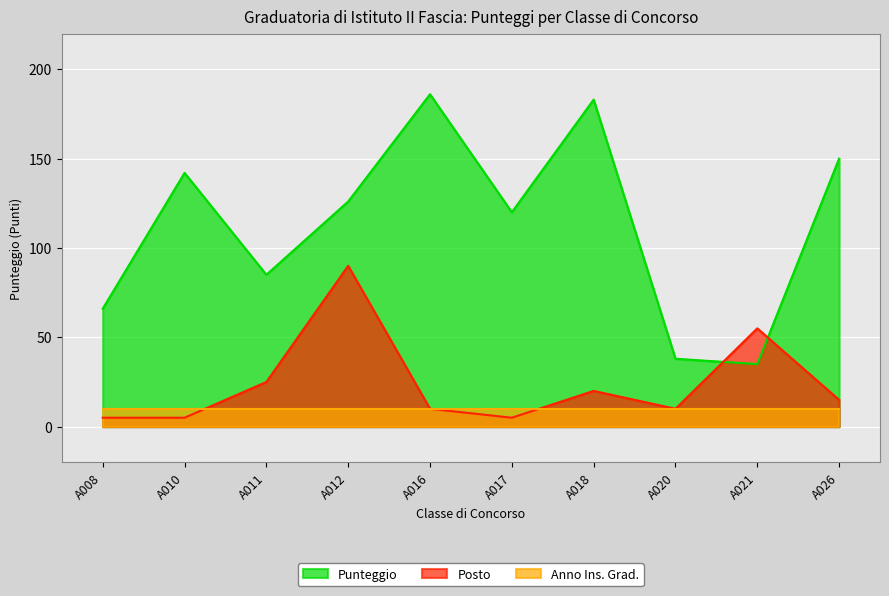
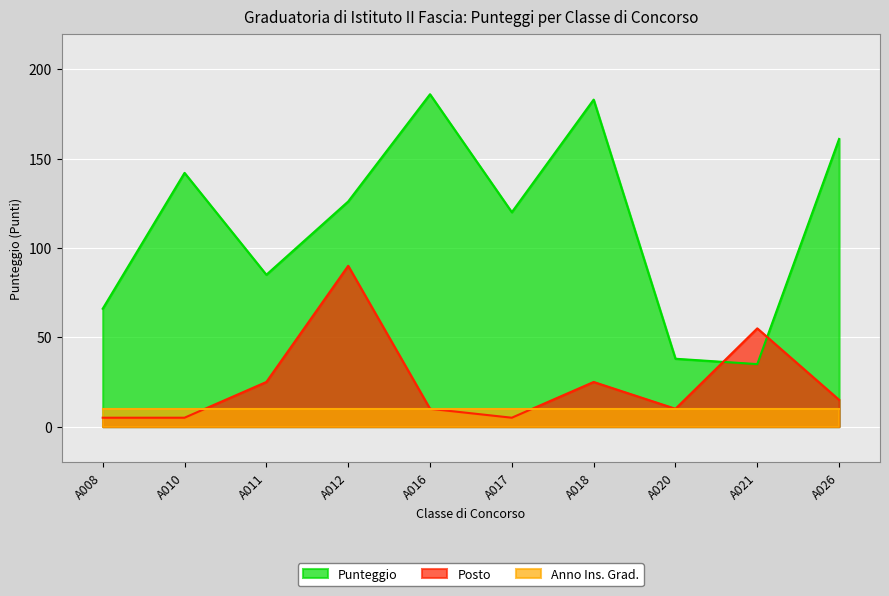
Posto, A018: 20 -> 25
Punteggio, A026: 150 -> 161
